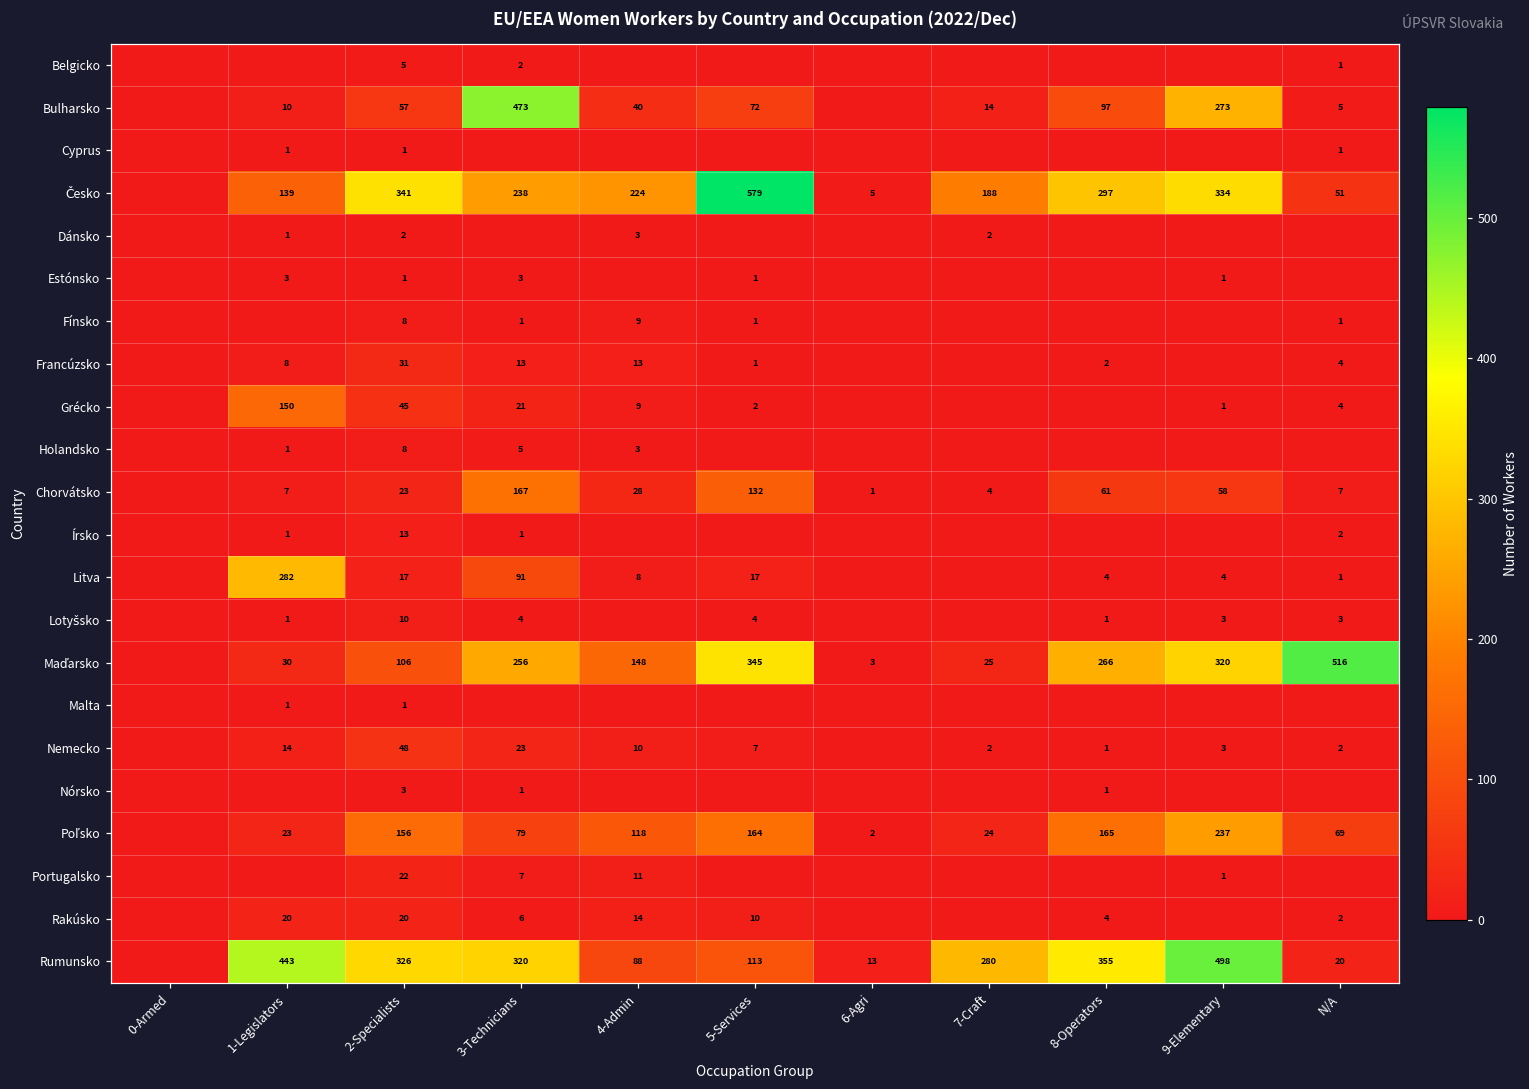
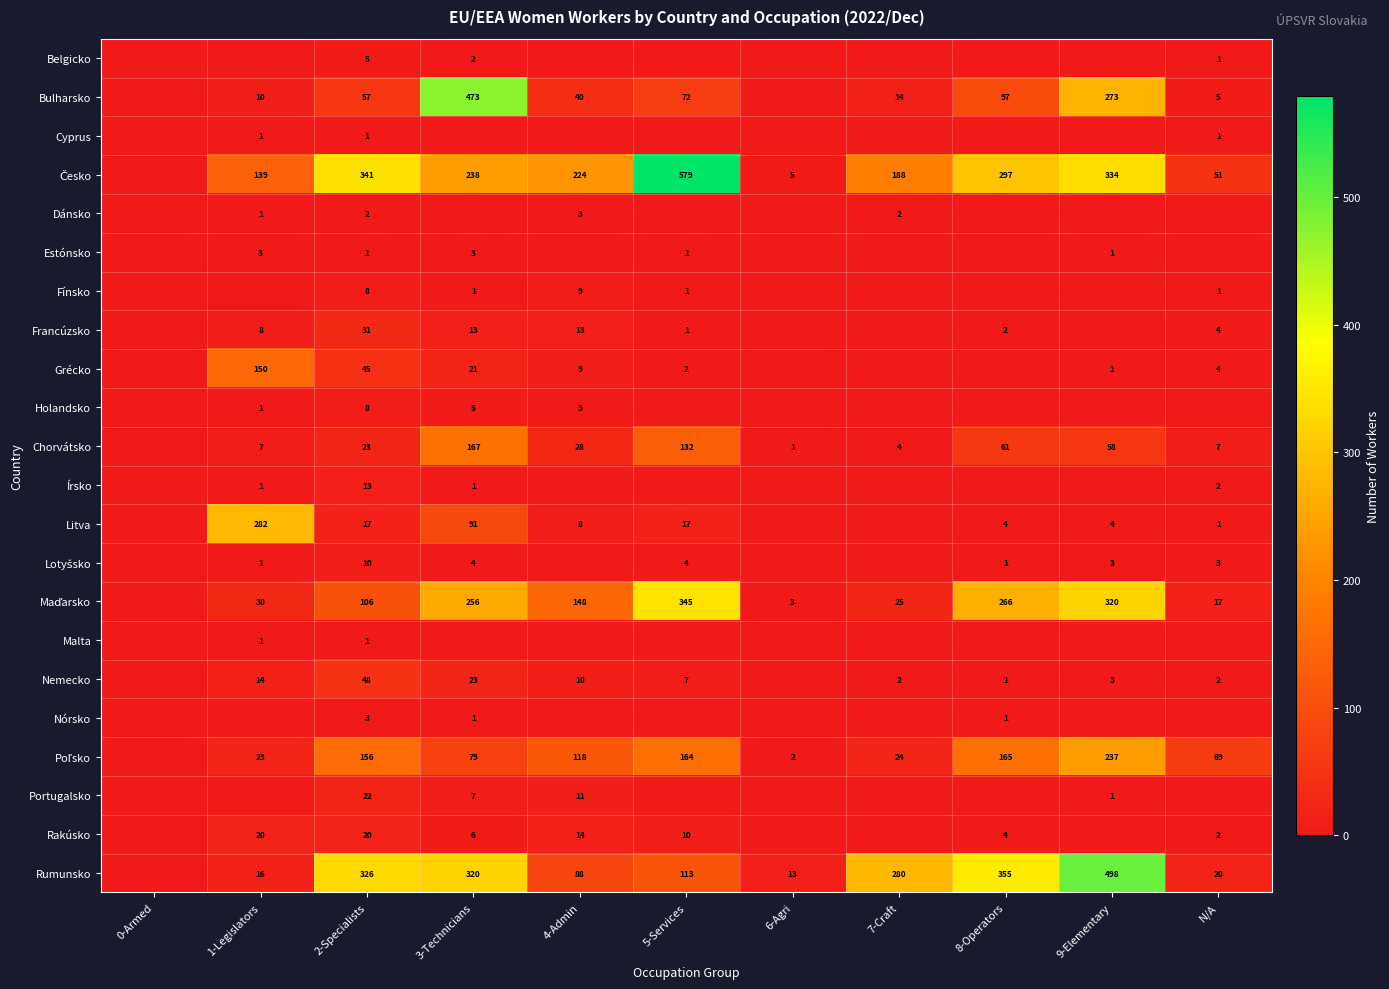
Maďarsko, N/A: 516 -> 17
Rumunsko, 1-Legislators: 443 -> 16
